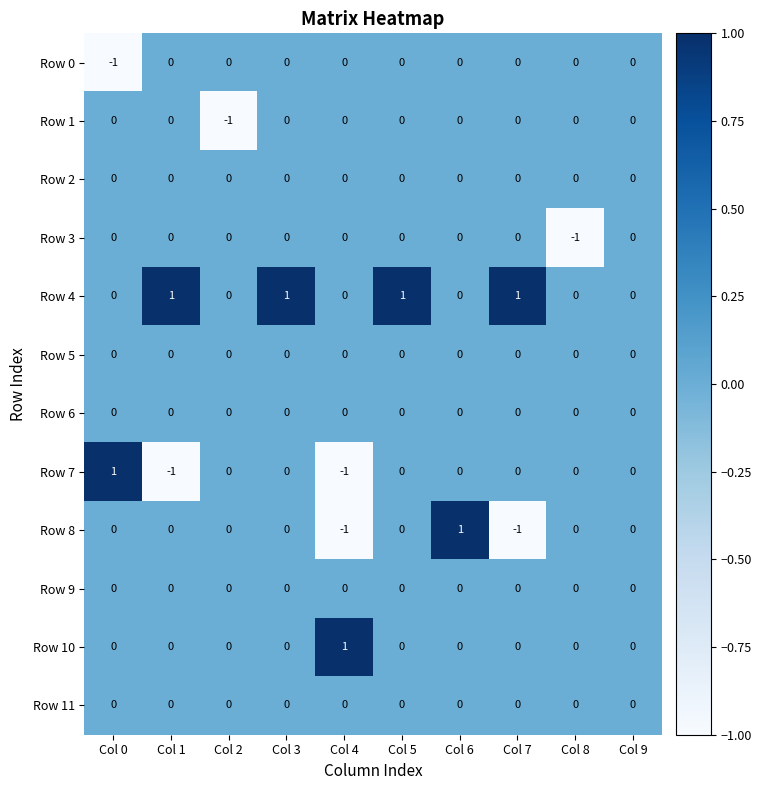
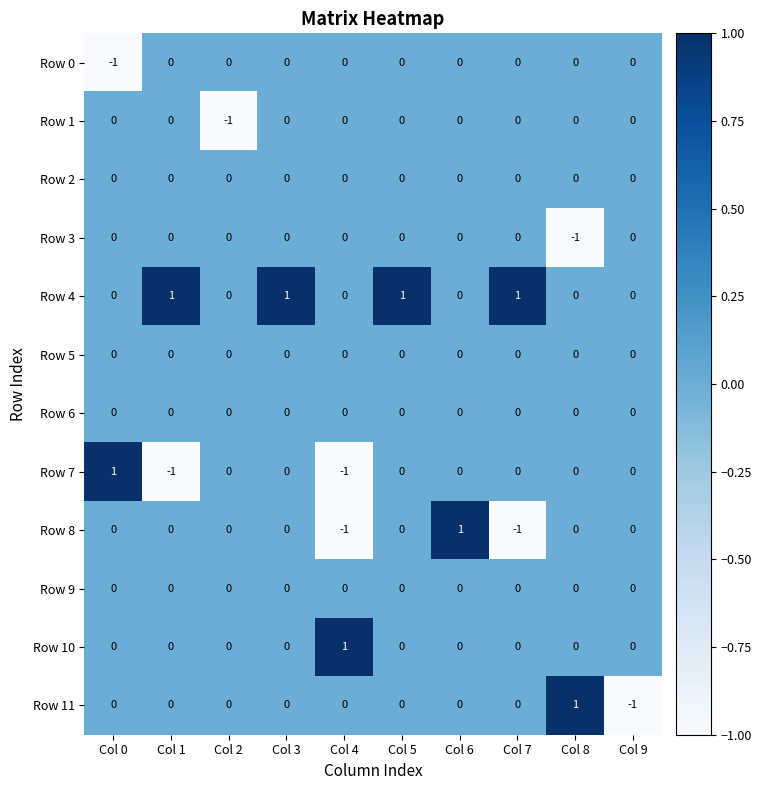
Row 11, Col 8: 0 -> 1
Row 11, Col 9: 0 -> -1
